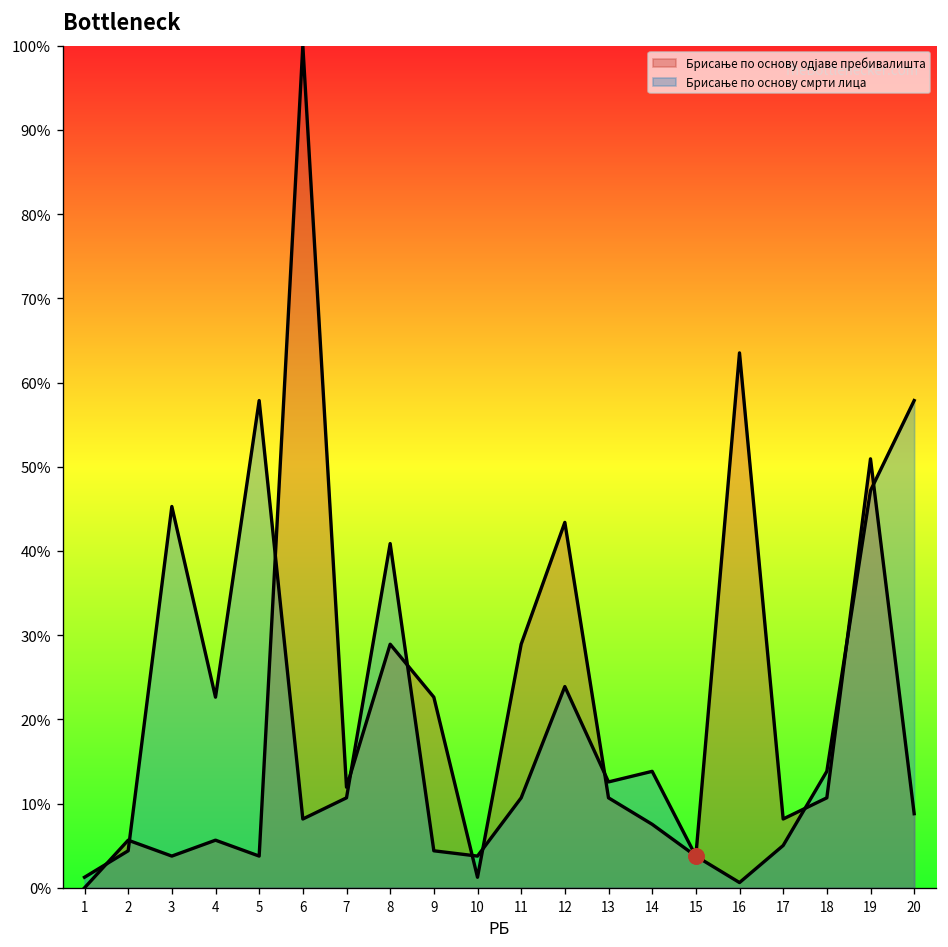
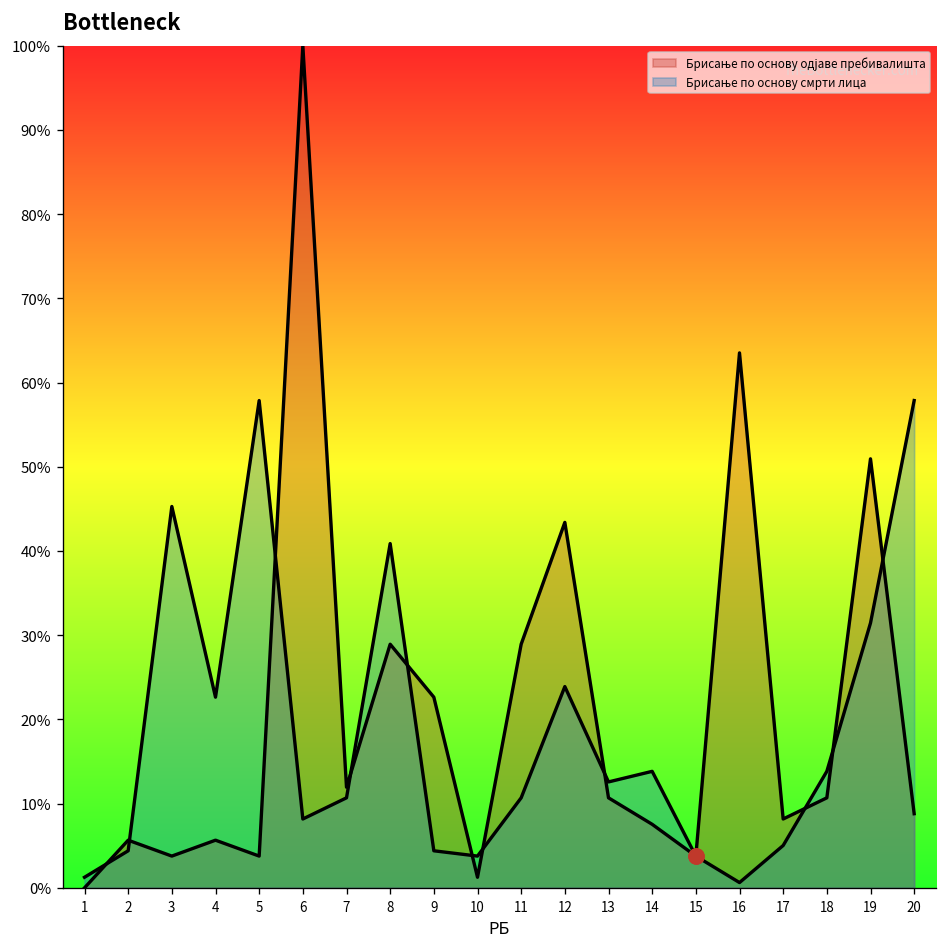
Брисање по основу смрти лица, 19: 47% -> 31%
